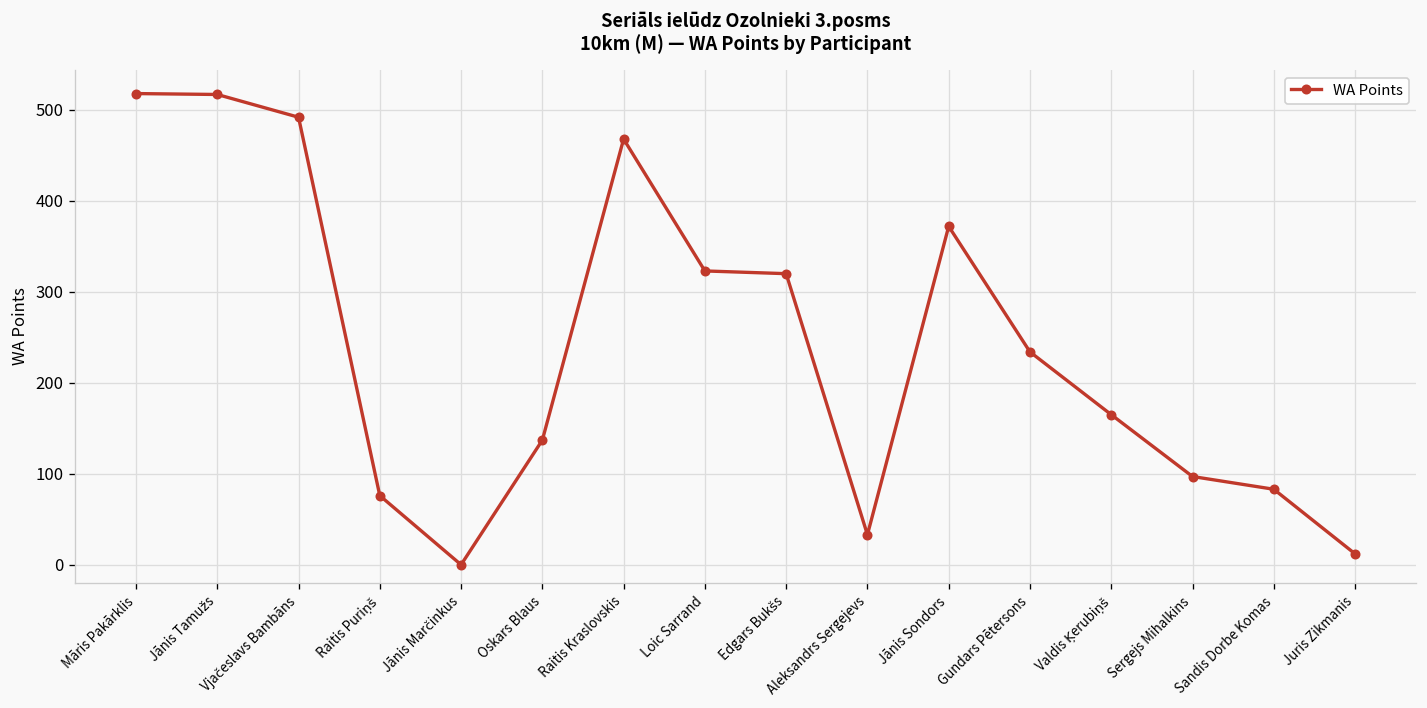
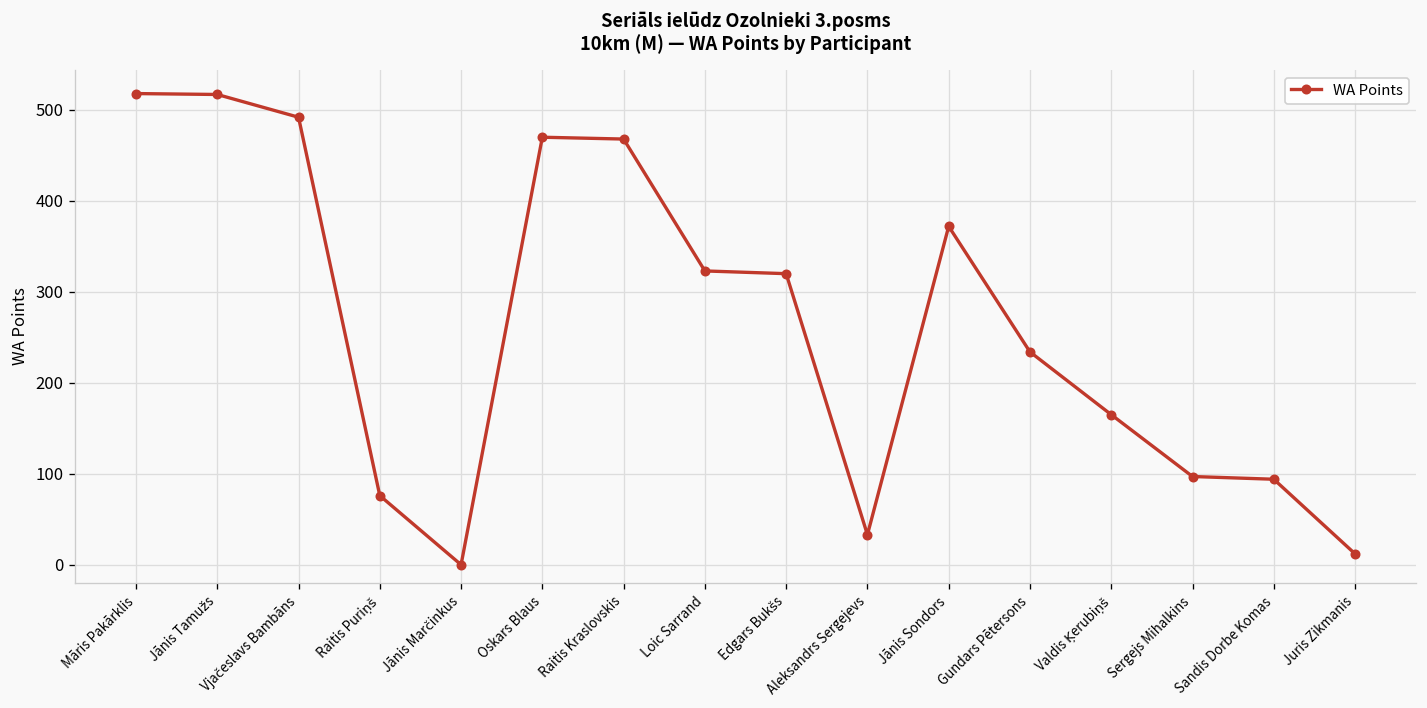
Oskars Blaus: 140 -> 470
Sandis Dorbe Komas: 80 -> 90
